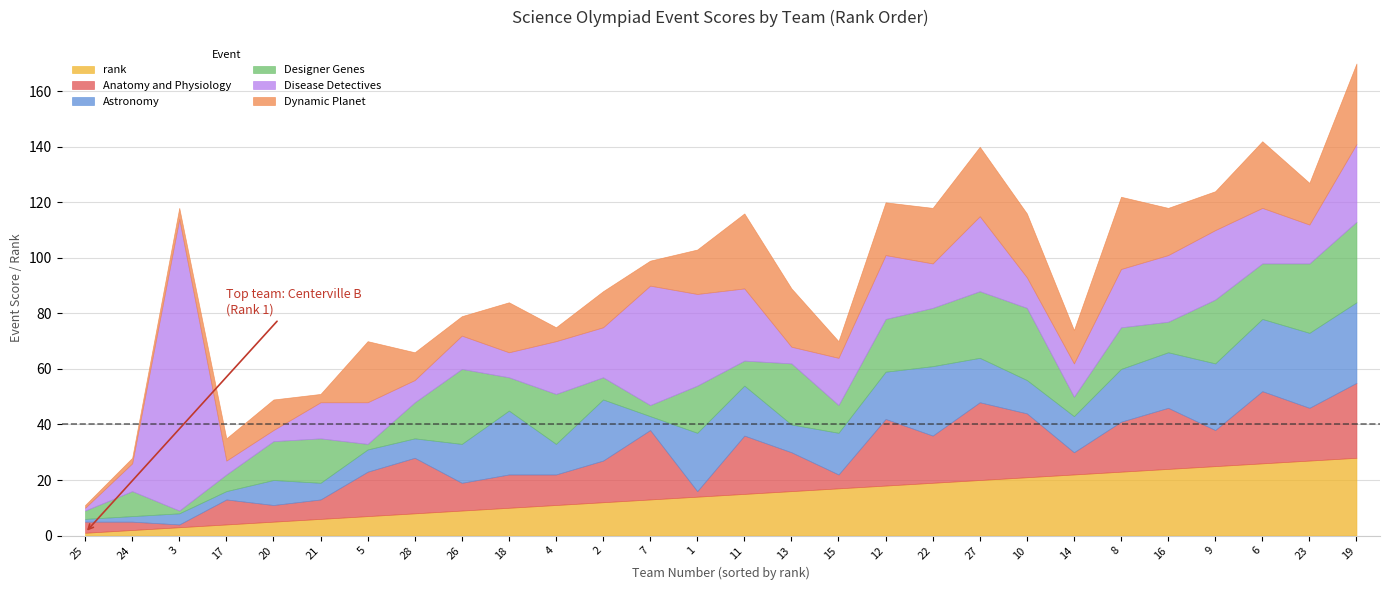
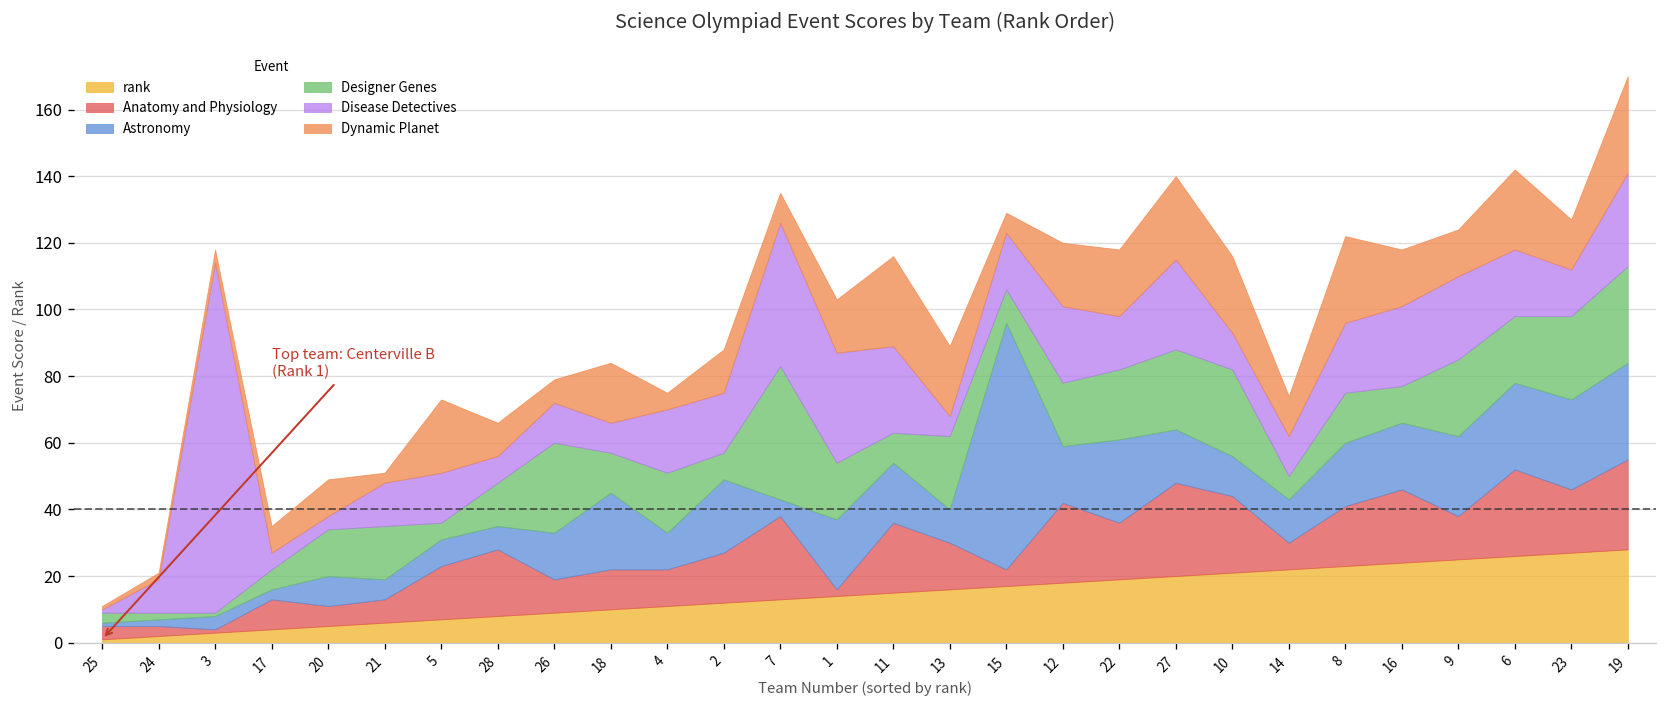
Designer Genes, 24: 9 -> 2
Designer Genes, 5: 2 -> 5
Designer Genes, 7: 4 -> 40
Astronomy, 15: 15 -> 74
